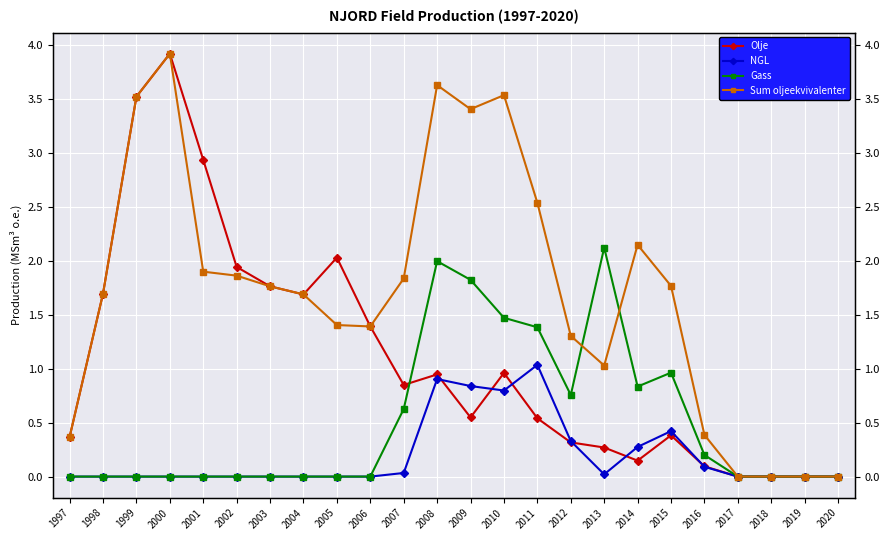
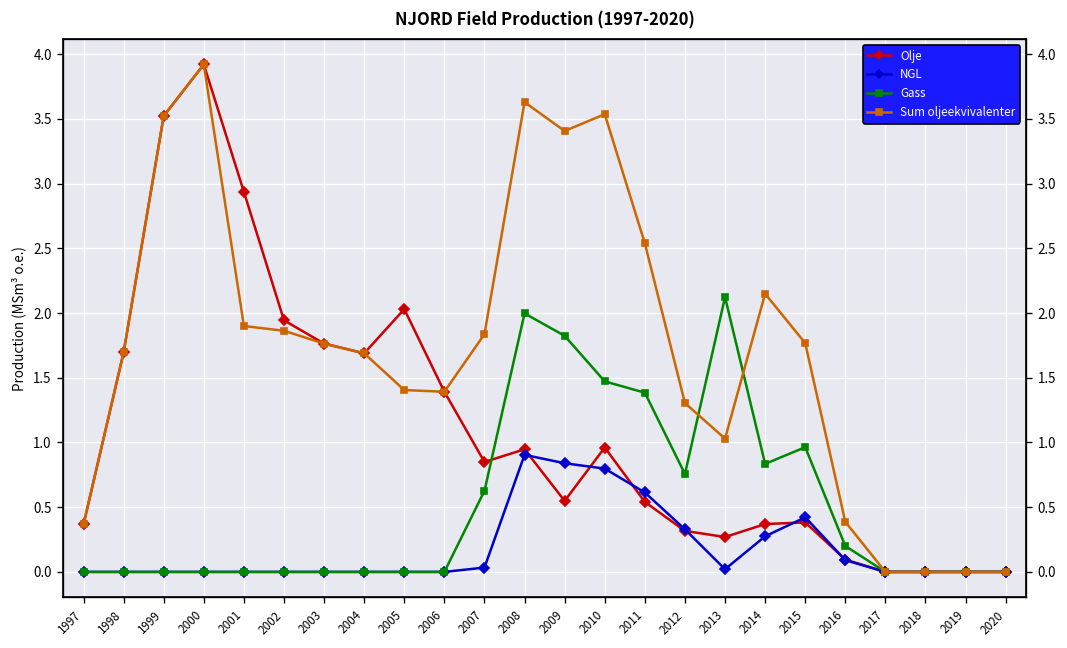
NGL, 2011: 1.04 -> 0.61
Olje, 2014: 0.15 -> 0.37
